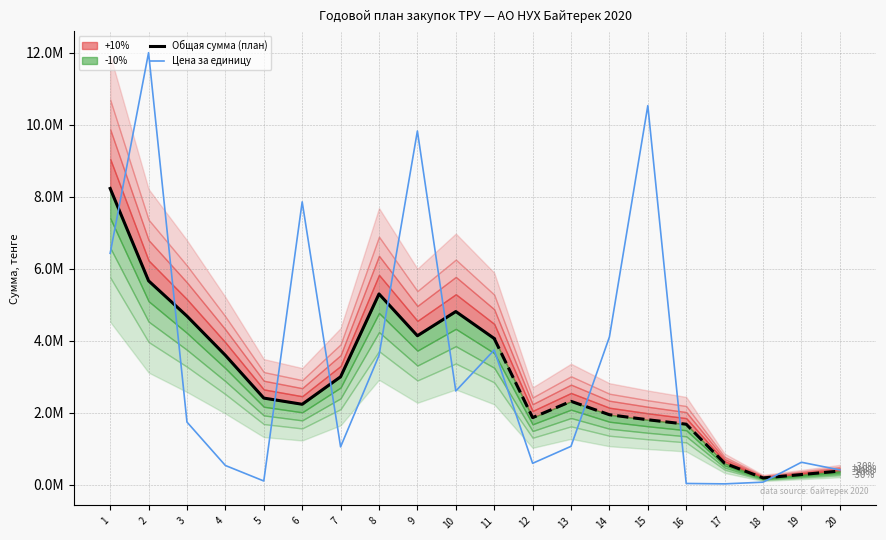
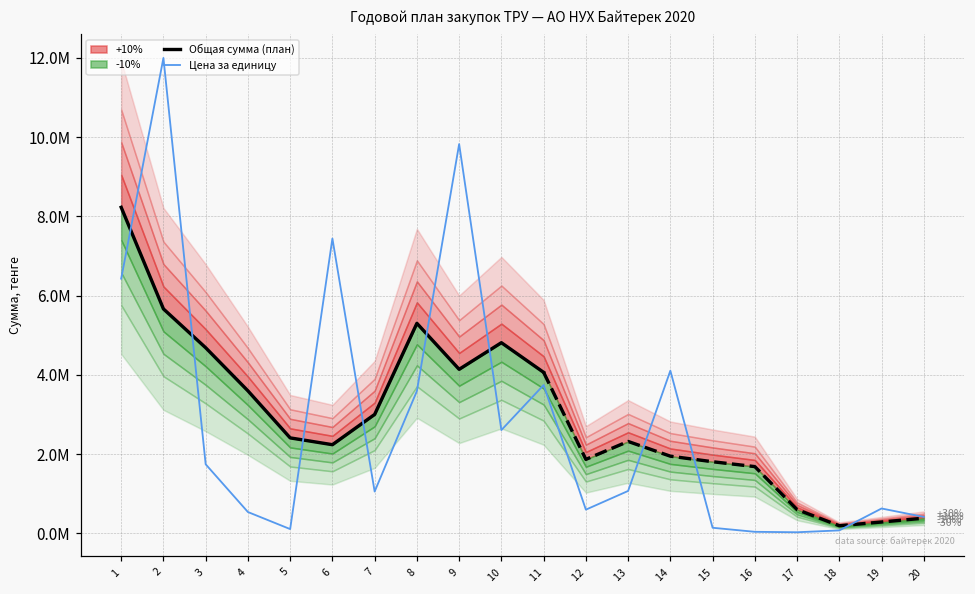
Цена за единицу, 6: 7900000 -> 7400000
Цена за единицу, 15: 10500000 -> 100000
